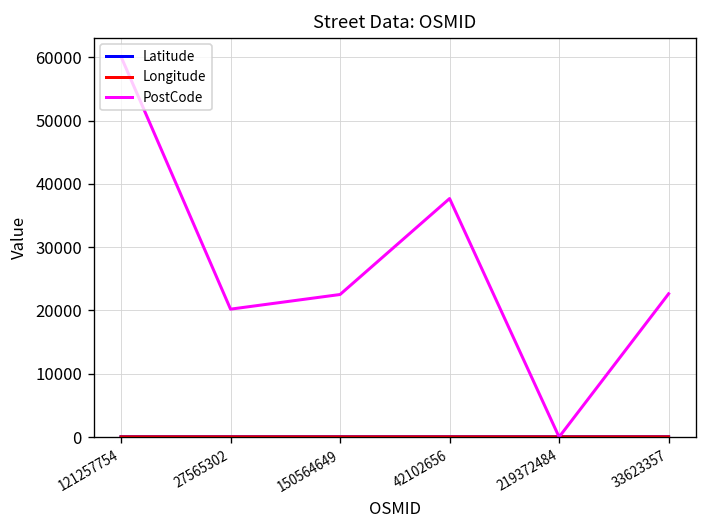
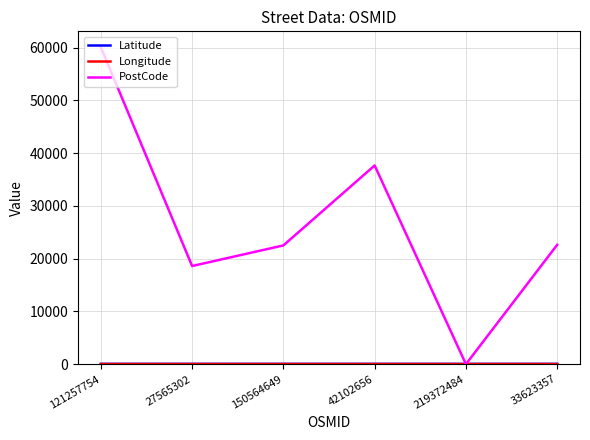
PostCode, 27565302: 20000 -> 19000
